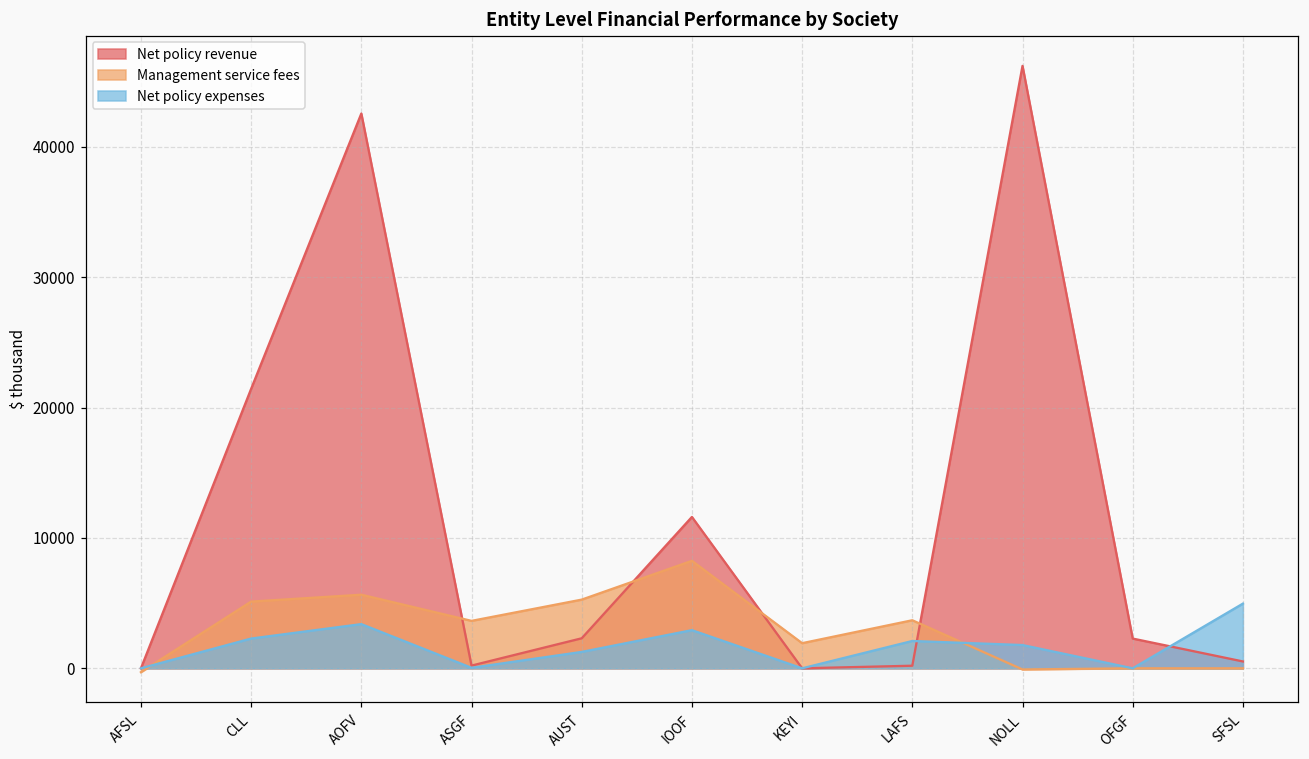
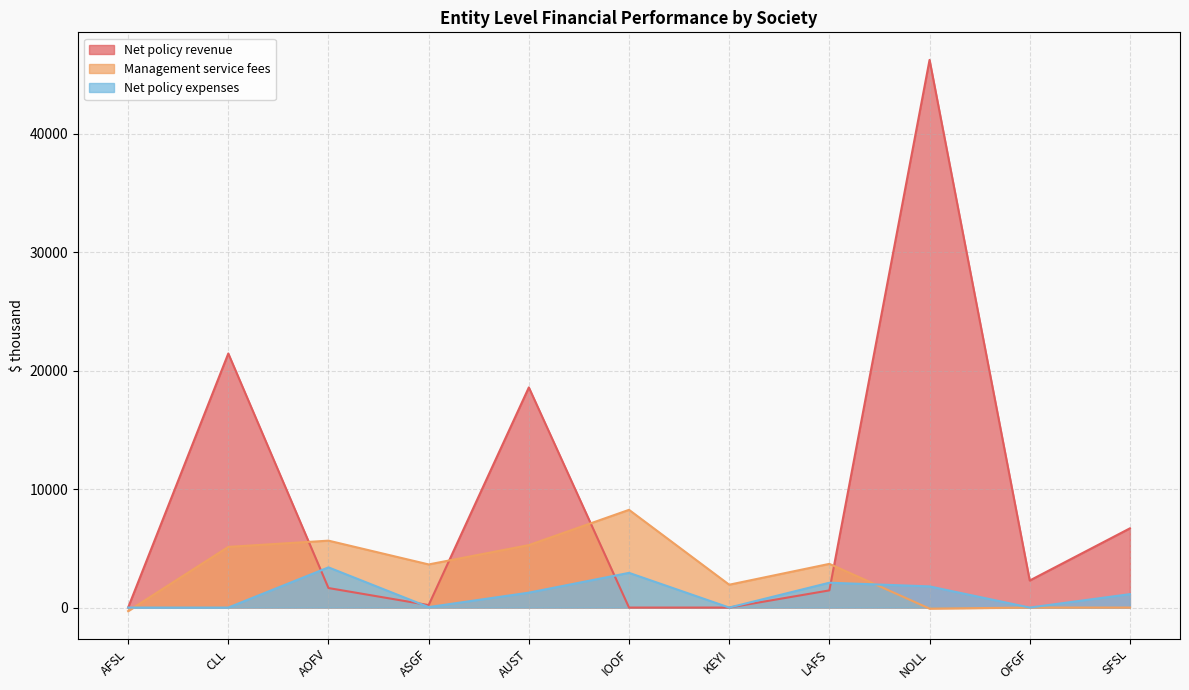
Net policy expenses, CLL: 2300 -> 0
Net policy revenue, AOFV: 42600 -> 1600
Net policy revenue, AUST: 2300 -> 18600
Net policy revenue, IOOF: 11600 -> 0
Net policy revenue, LAFS: 200 -> 1400
Net policy revenue, SFSL: 500 -> 6700
Net policy expenses, SFSL: 5000 -> 1100
